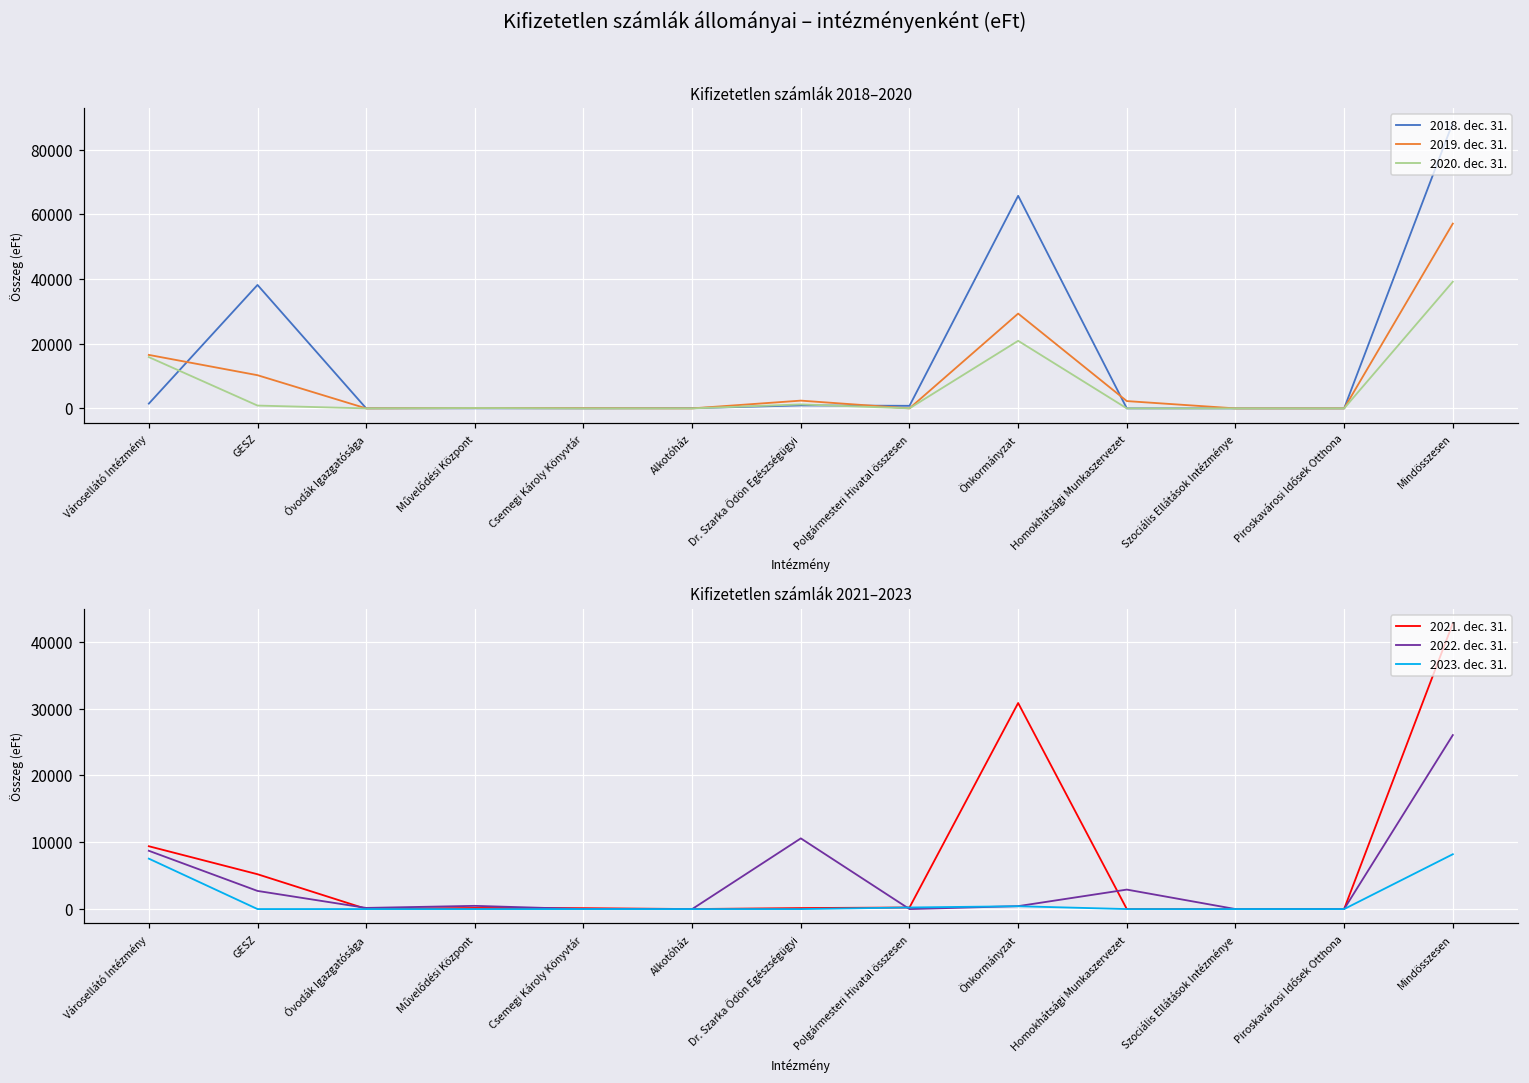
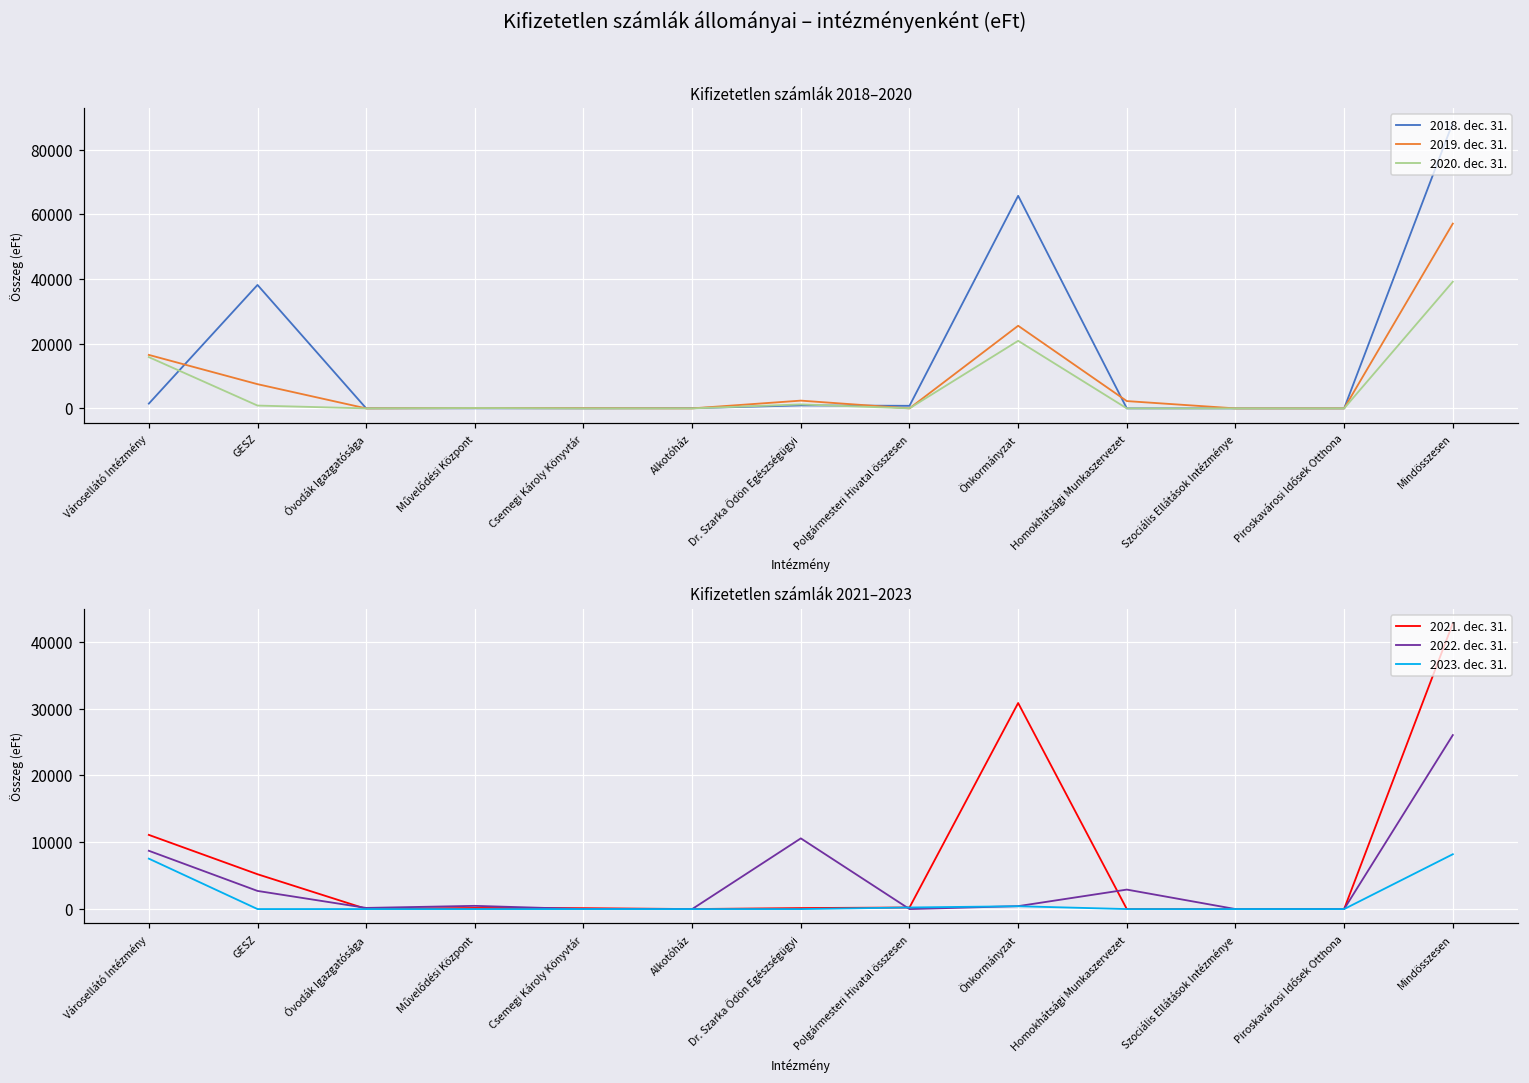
Kifizetetlen számlák 2018–2020, 2019. dec. 31., GESZ: 10000 -> 7000
Kifizetetlen számlák 2018–2020, 2019. dec. 31., Önkormányzat: 29000 -> 26000
Kifizetetlen számlák 2021–2023, 2021. dec. 31., Városellátó Intézmény: 9000 -> 11000
